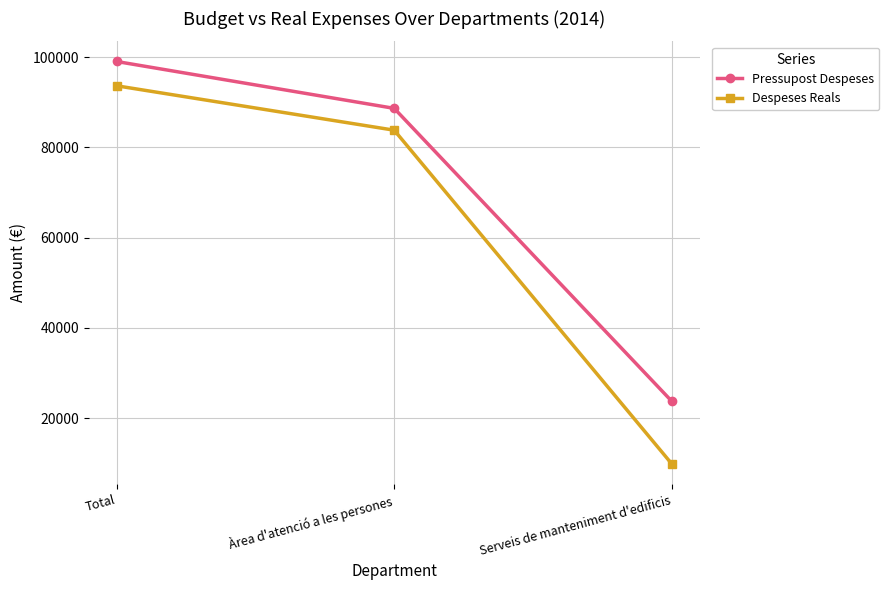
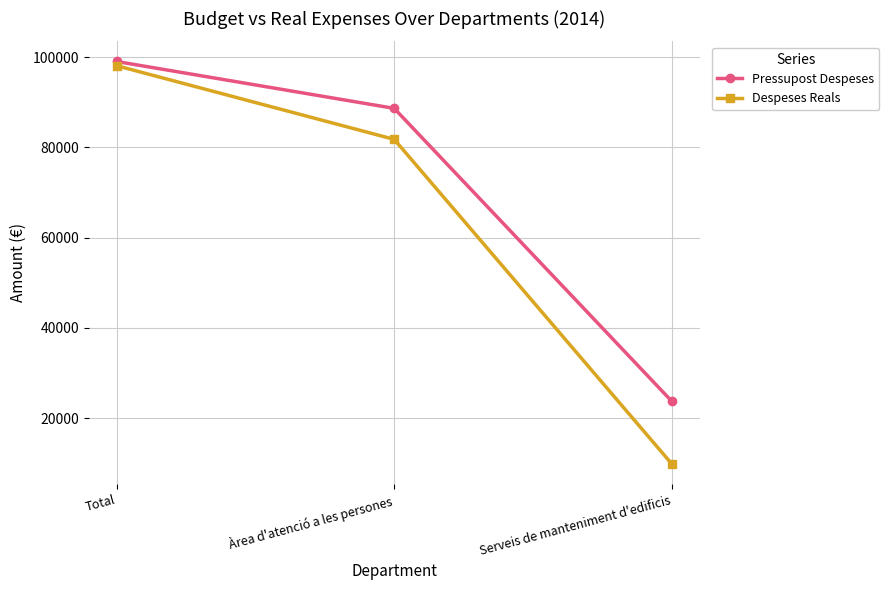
Despeses Reals, Total: 94000 -> 98000
Despeses Reals, Àrea d'atenció a les persones: 84000 -> 82000
